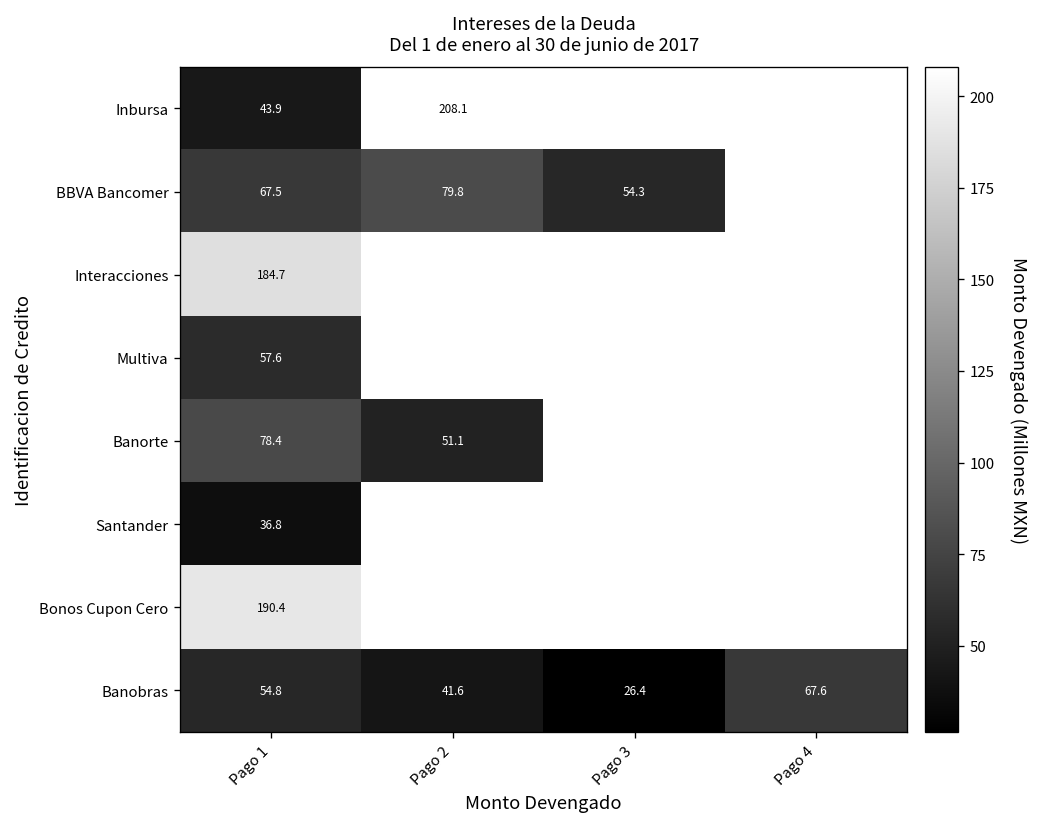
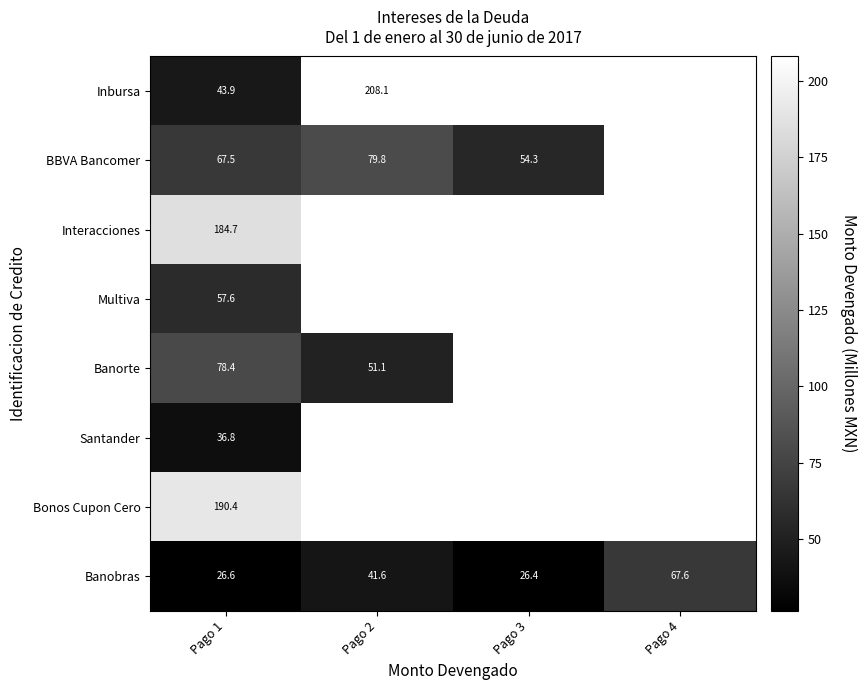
Banobras, Pago 1: 54.8 -> 26.6
